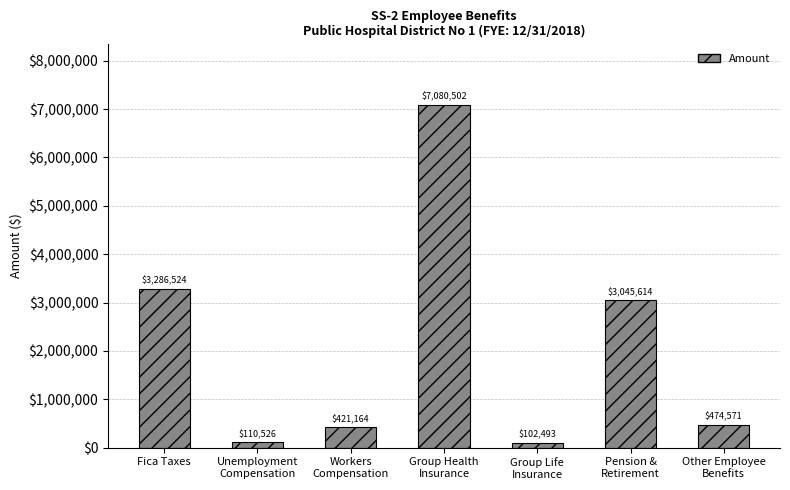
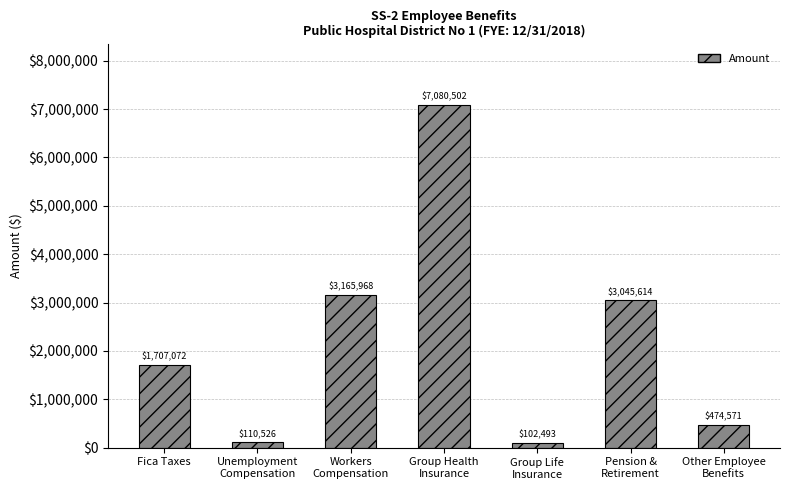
Fica Taxes: $3,286,524 -> $1,707,072
Workers Compensation: $421,164 -> $3,165,968
